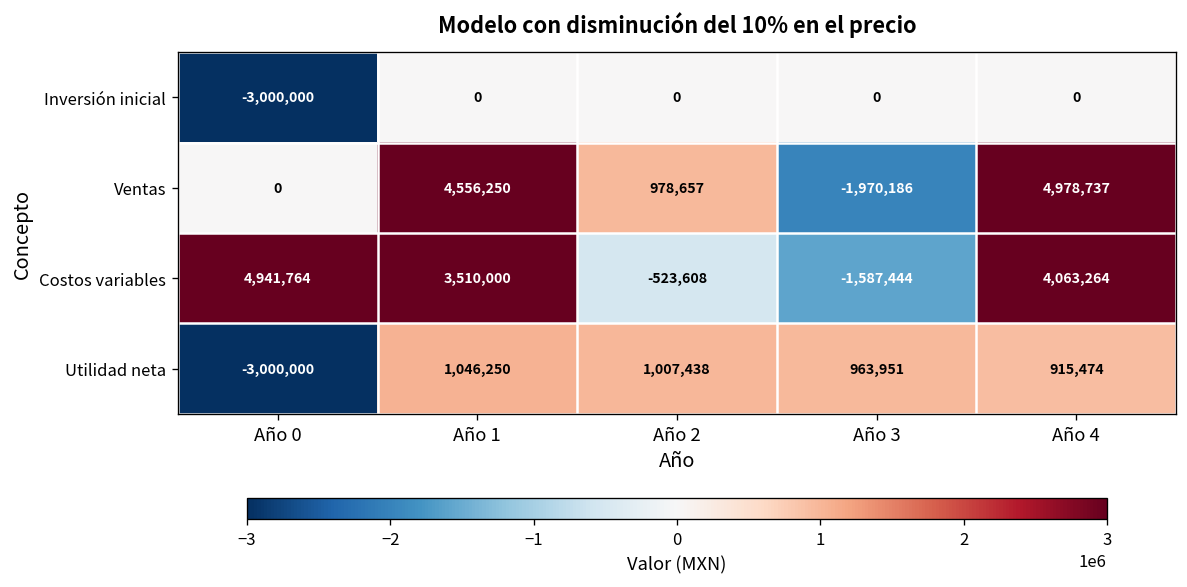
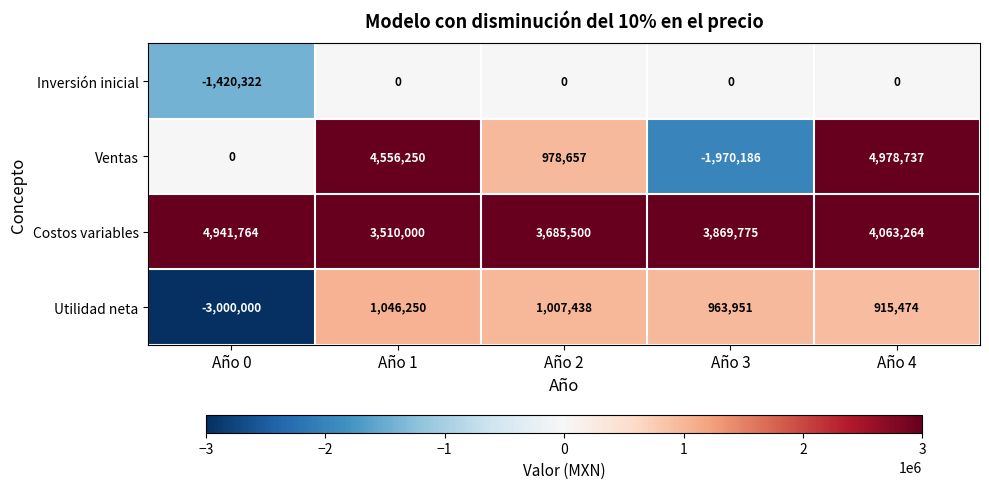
Inversión inicial, Año 0: -3,000,000 -> -1,420,322
Costos variables, Año 2: -523,608 -> 3,685,500
Costos variables, Año 3: -1,587,444 -> 3,869,775
